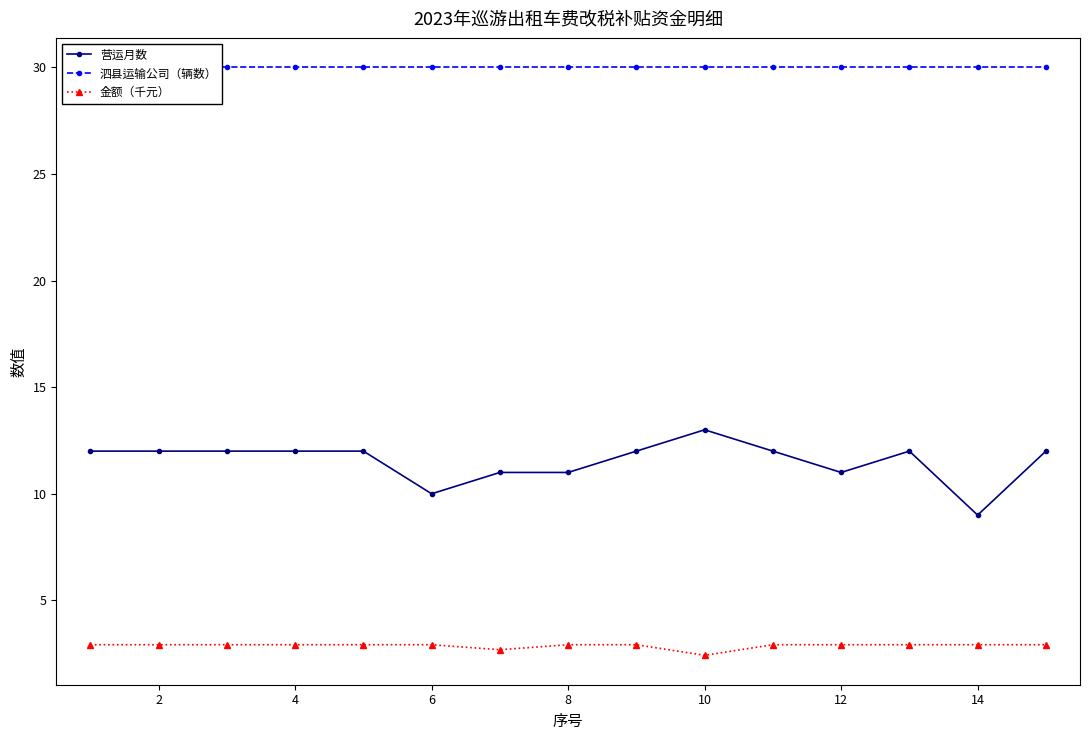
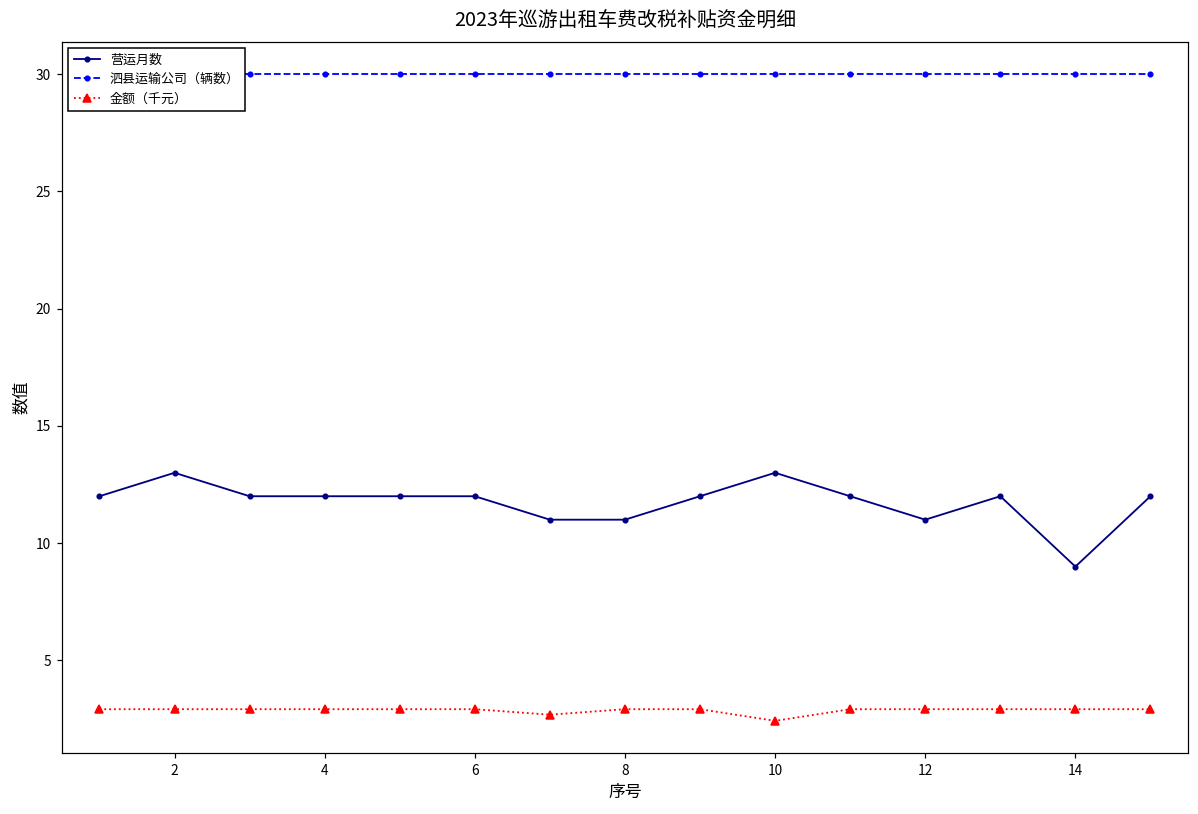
营运月数, 2: 12 -> 13
营运月数, 6: 10 -> 12
